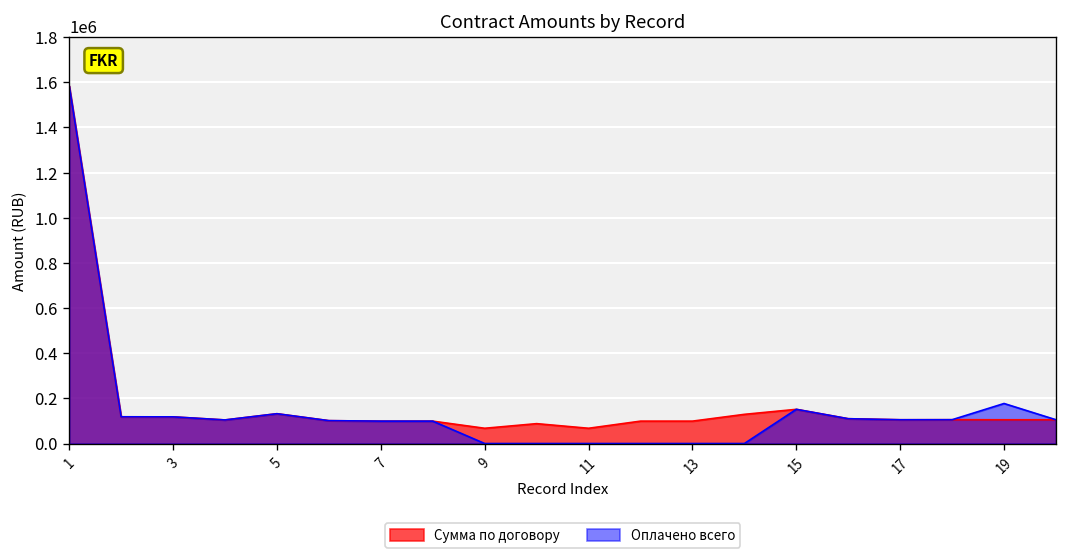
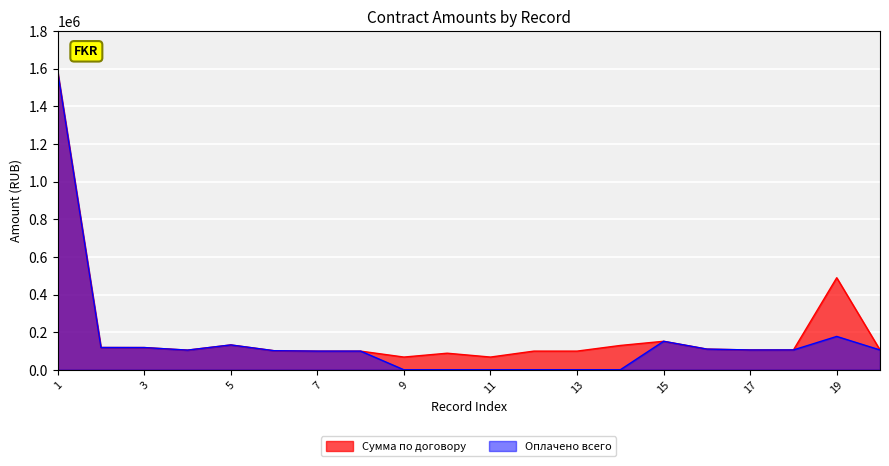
Сумма по договору, 19: 110000 -> 490000
